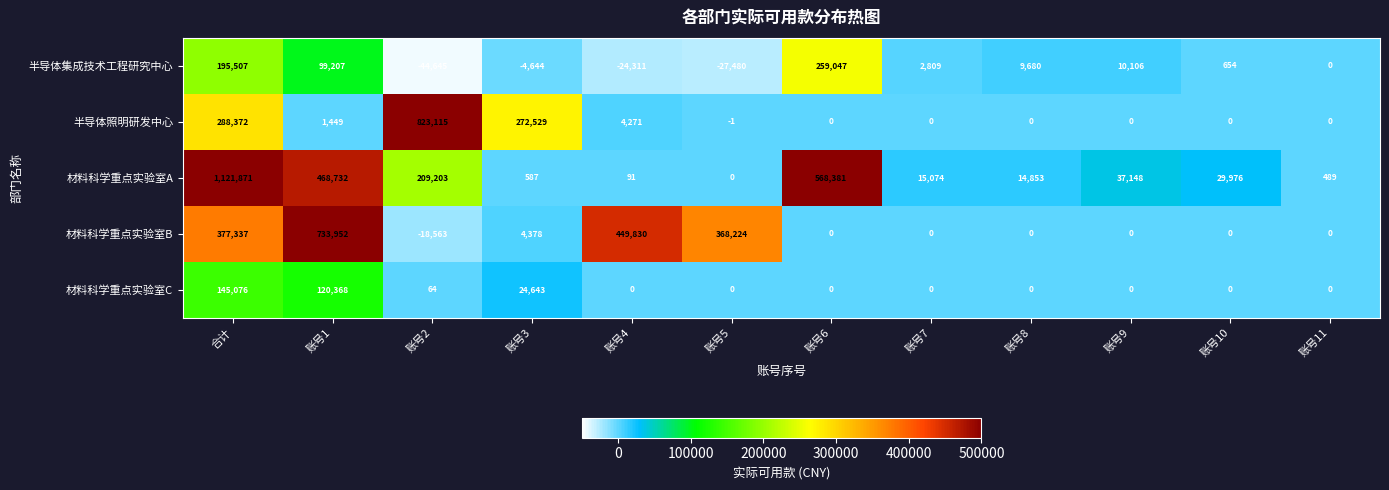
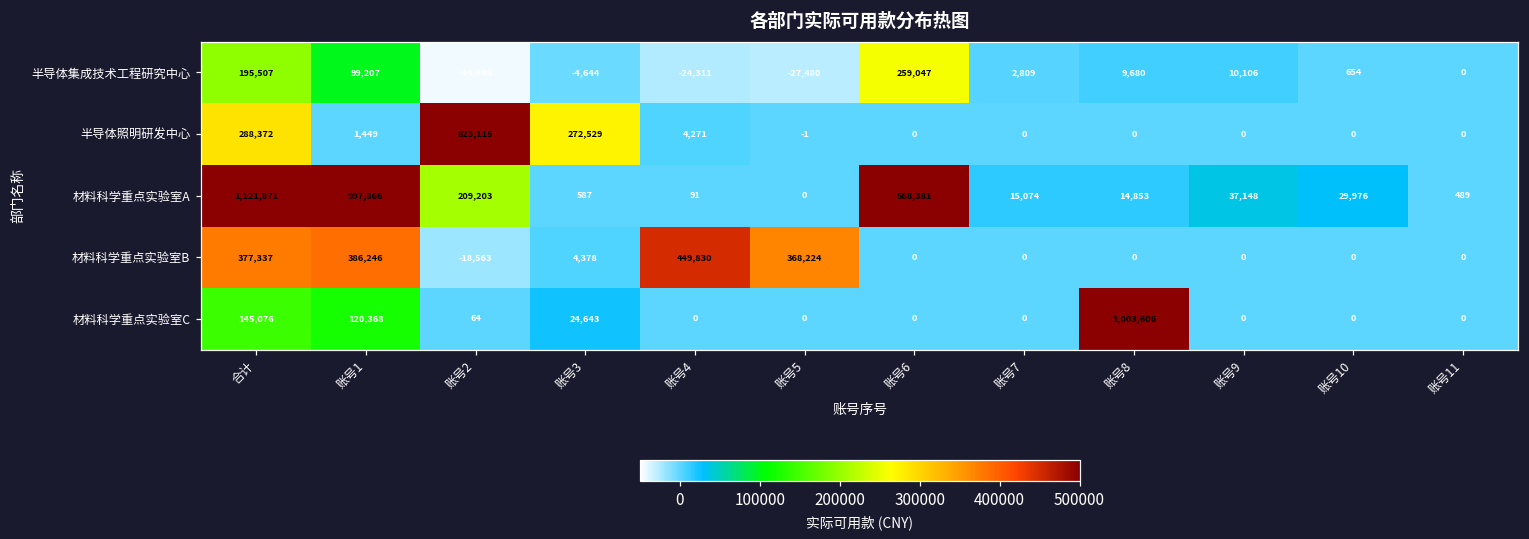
材料科学重点实验室A, 账号1: 468,732 -> 997,866
材料科学重点实验室B, 账号1: 733,952 -> 386,246
材料科学重点实验室C, 账号8: 0 -> 1,003,606
